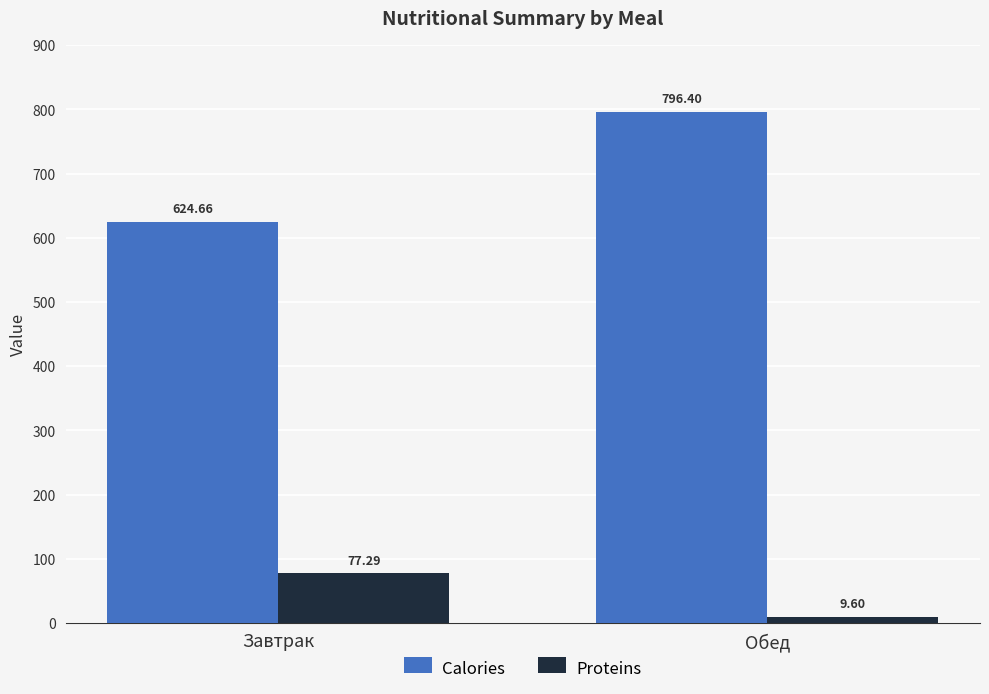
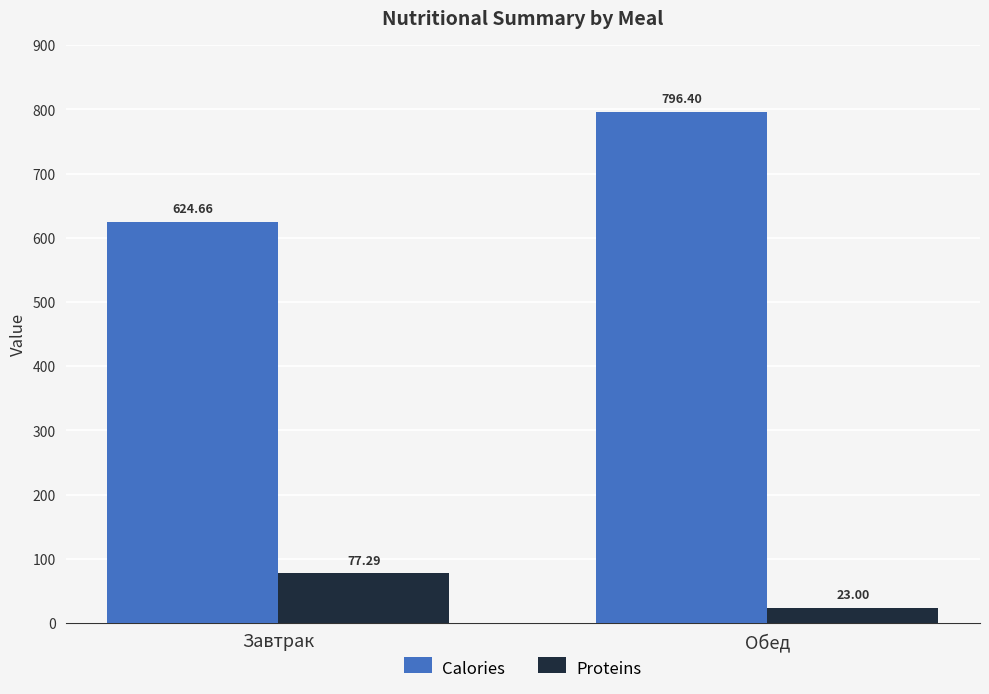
Proteins, Обед: 9.60 -> 23.00
